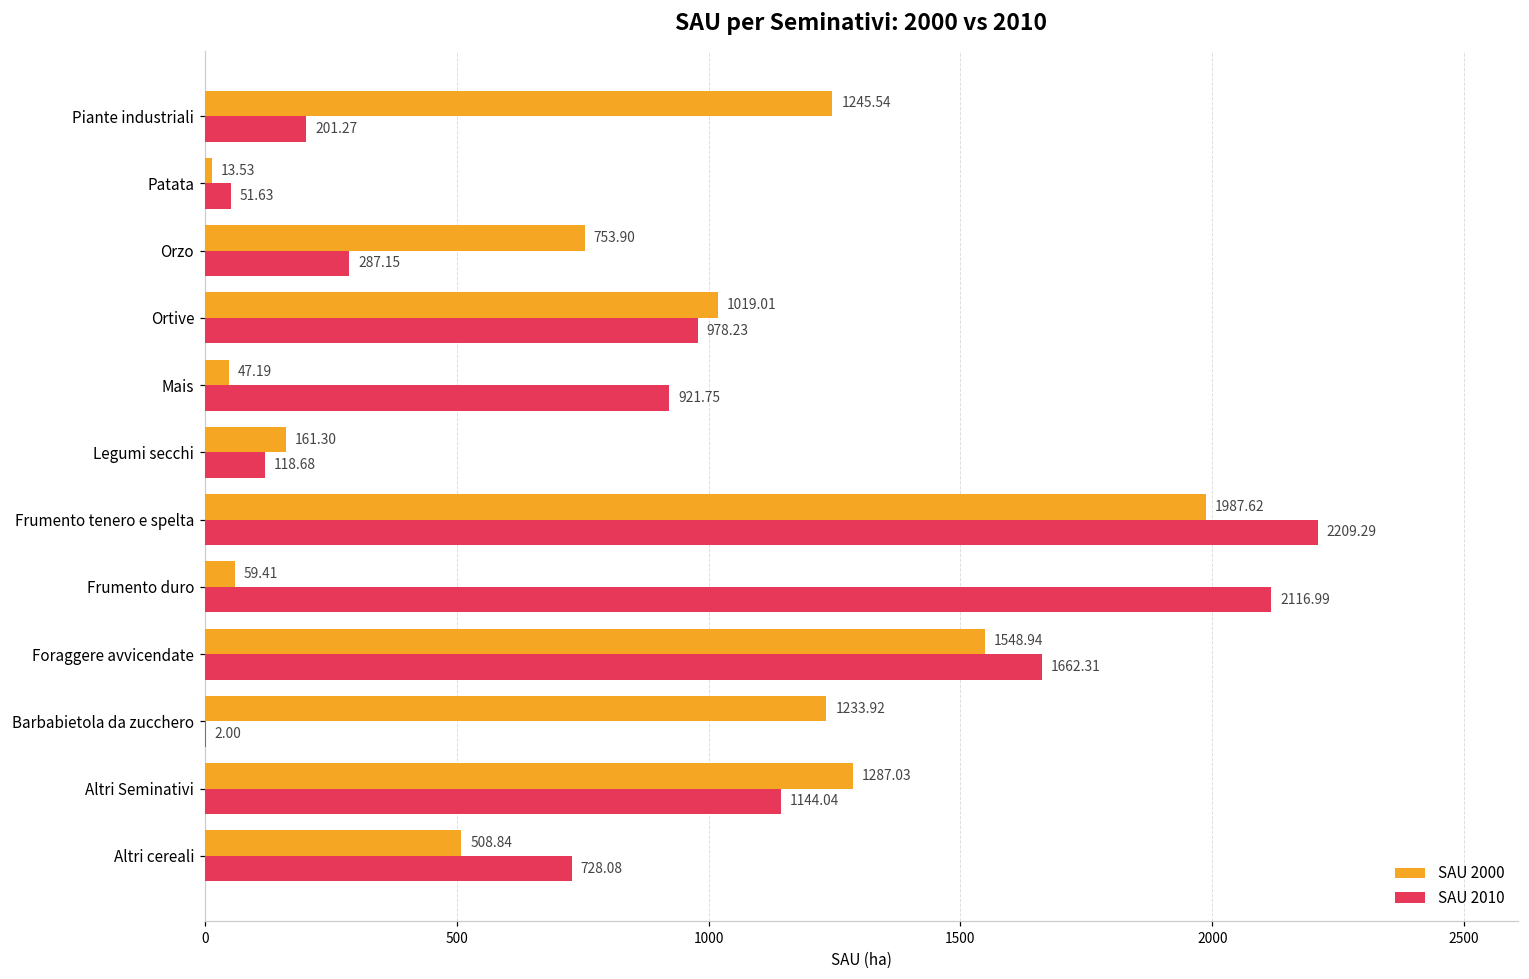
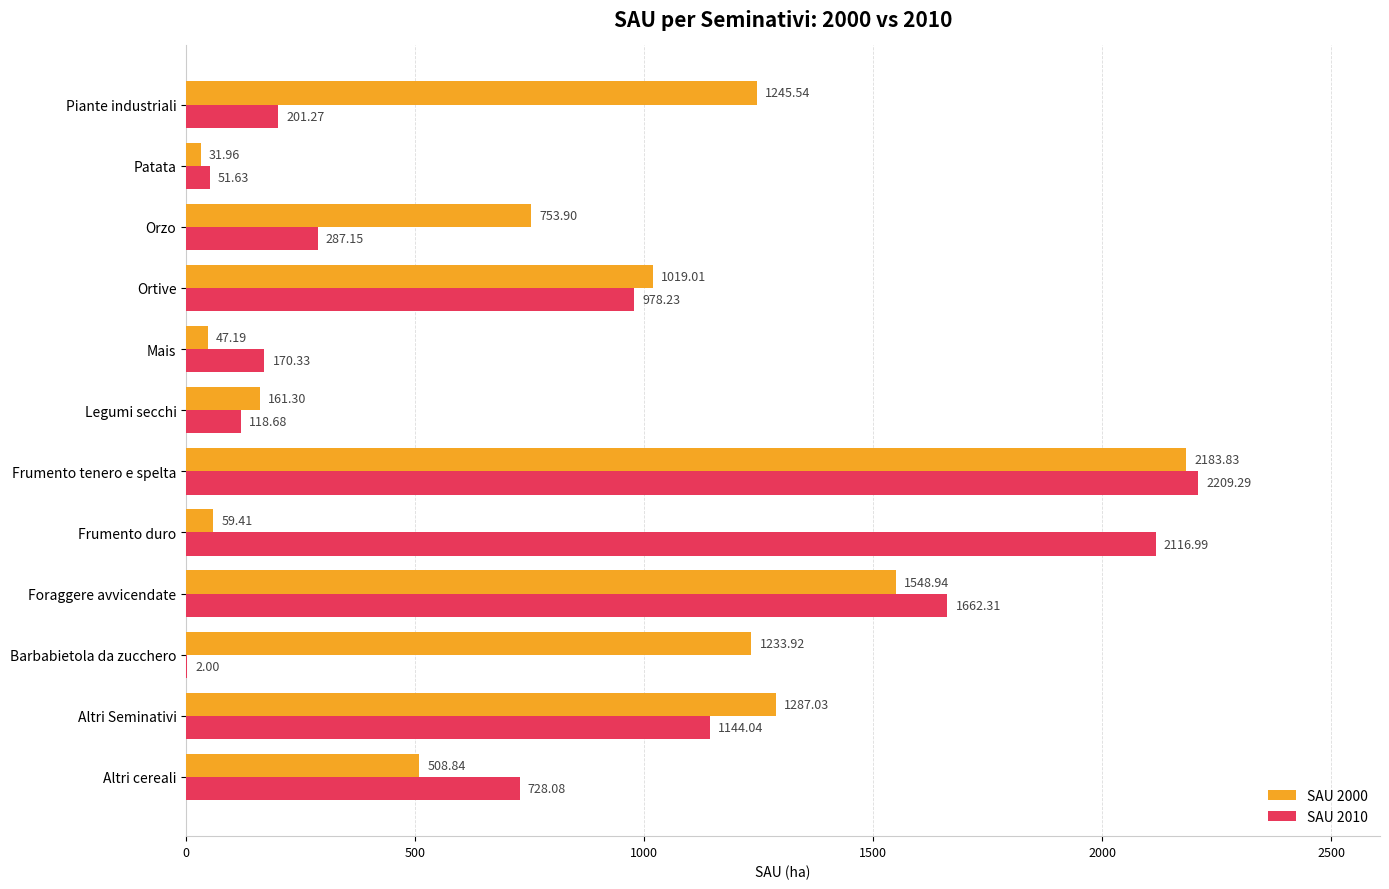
SAU 2000, Patata: 13.53 -> 31.96
SAU 2010, Mais: 921.75 -> 170.33
SAU 2000, Frumento tenero e spelta: 1987.62 -> 2183.83
